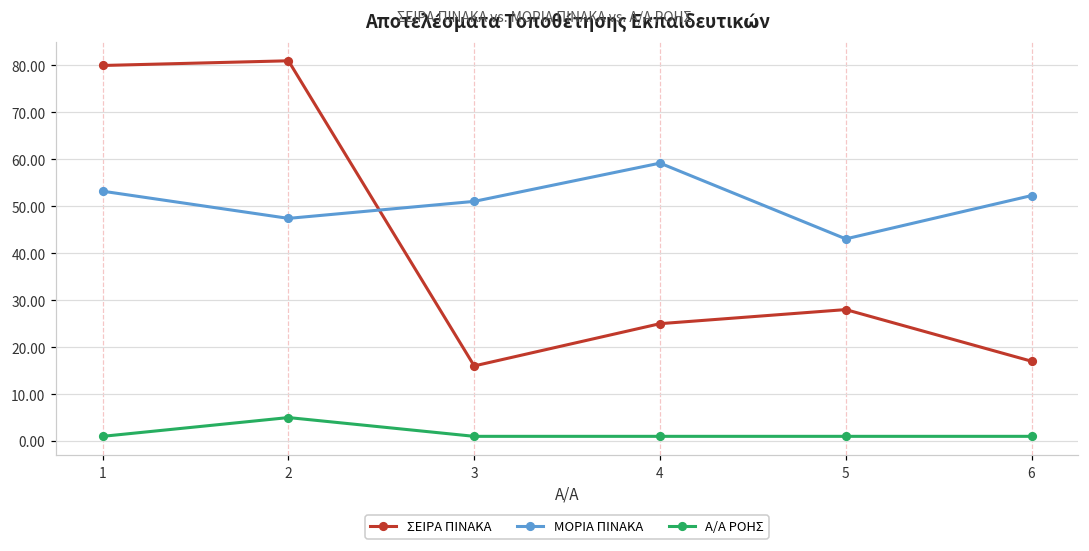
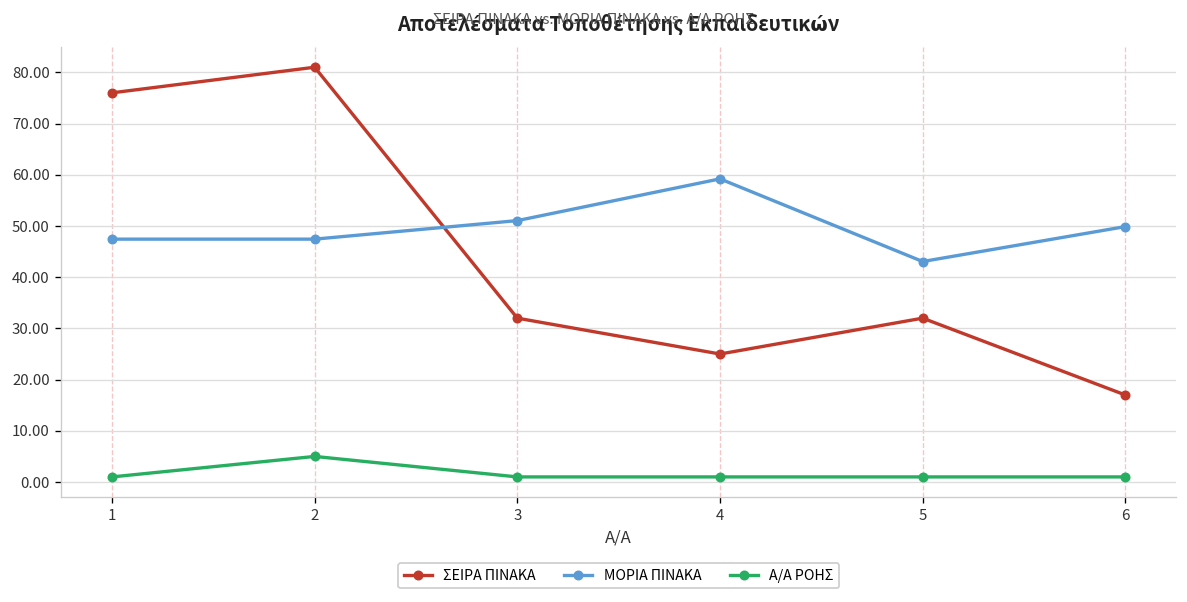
ΣΕΙΡΑ ΠΙΝΑΚΑ, 1: 80 -> 76
ΜΟΡΙΑ ΠΙΝΑΚΑ, 1: 53 -> 47
ΣΕΙΡΑ ΠΙΝΑΚΑ, 3: 16 -> 32
ΣΕΙΡΑ ΠΙΝΑΚΑ, 5: 28 -> 32
ΜΟΡΙΑ ΠΙΝΑΚΑ, 6: 52 -> 50
